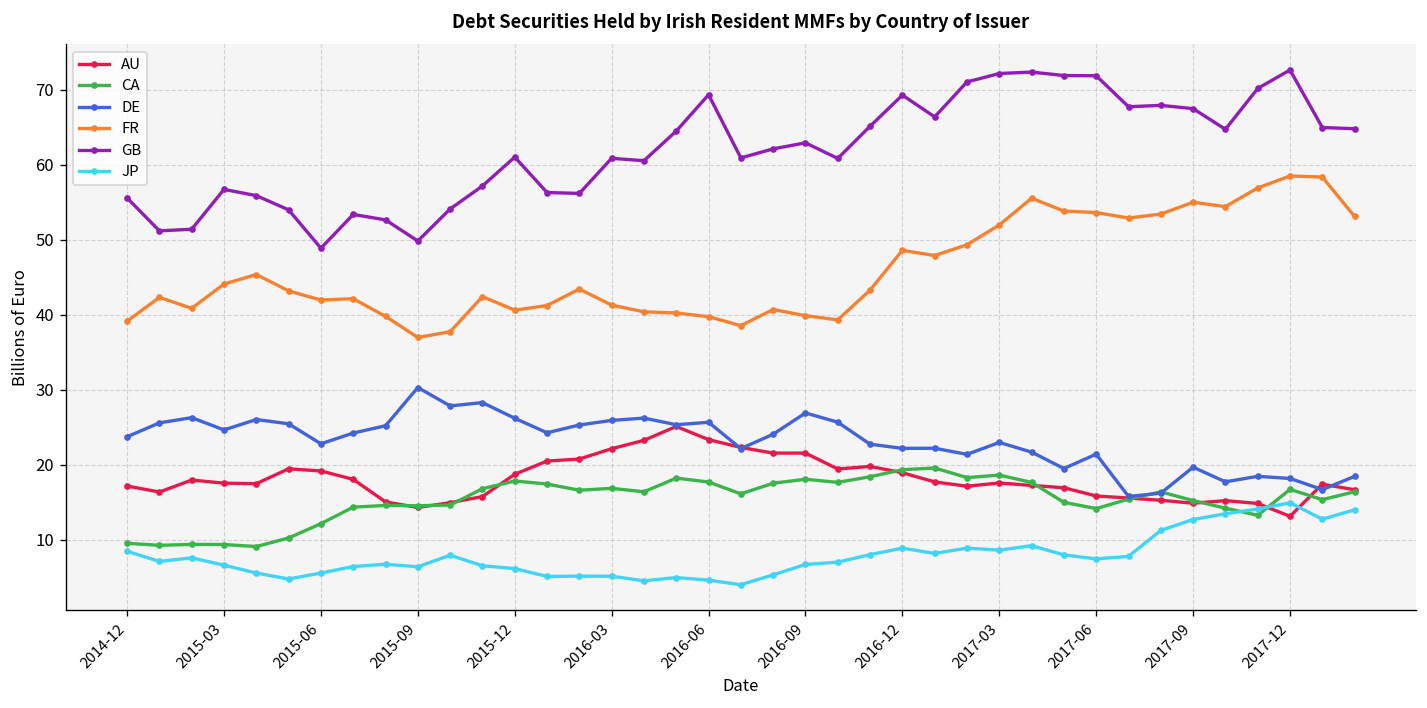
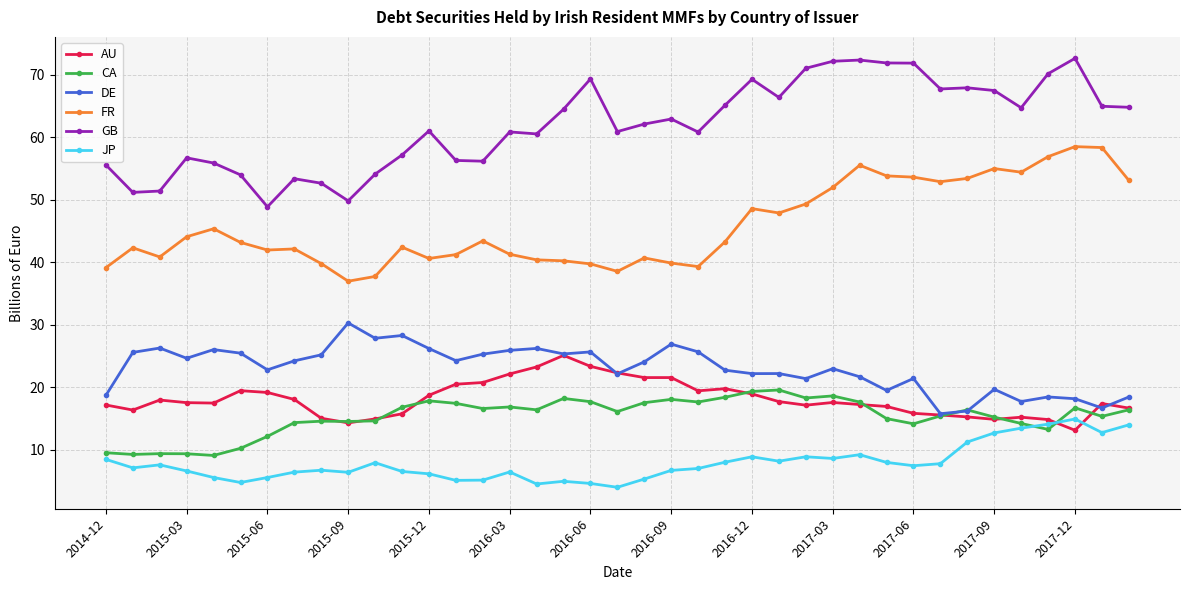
DE, 2014-12: 24 -> 19
JP, 2016-03: 5 -> 6
